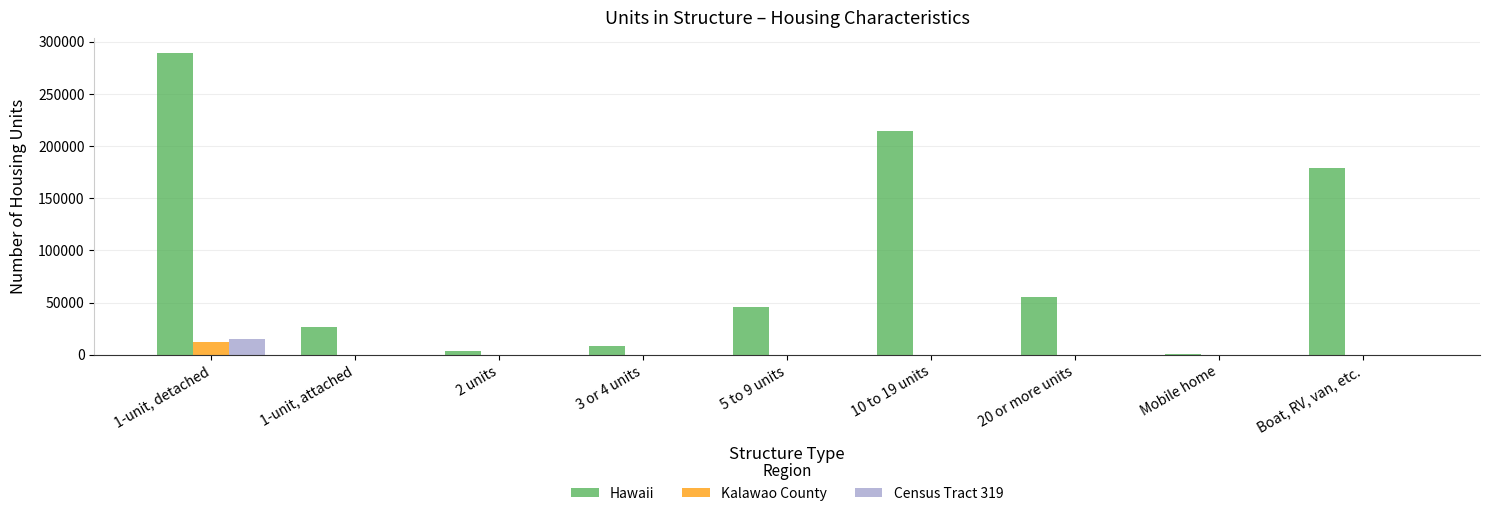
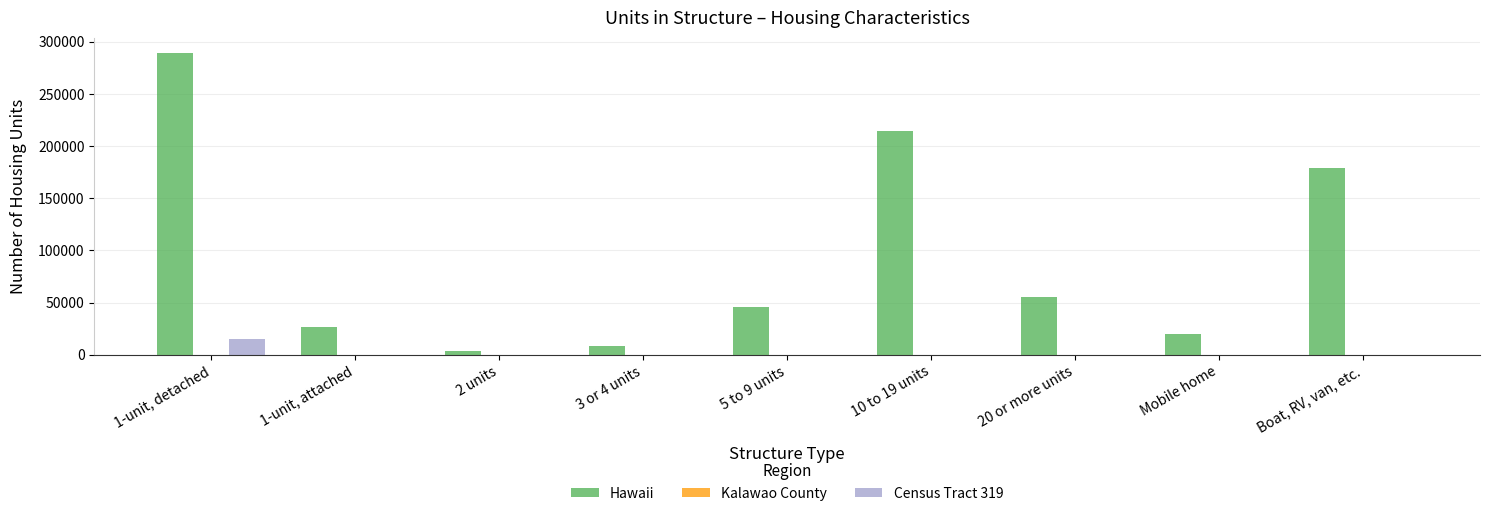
Kalawao County, 1-unit, detached: 12000 -> 0
Hawaii, Mobile home: 1000 -> 20000
